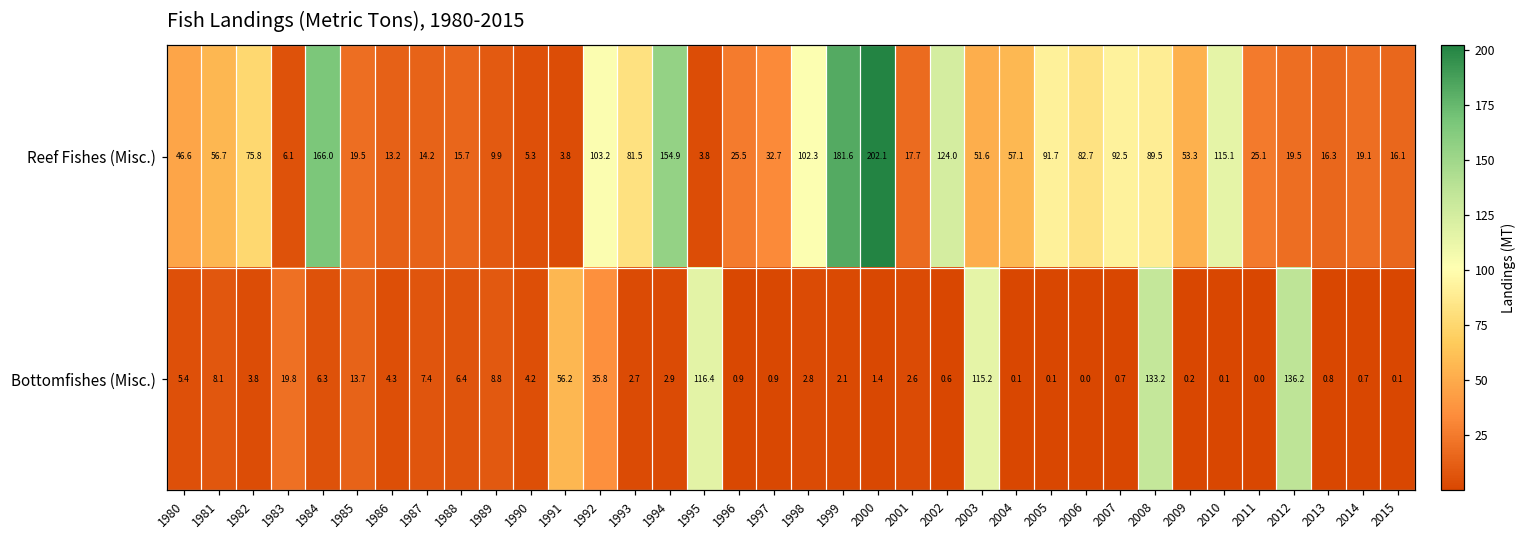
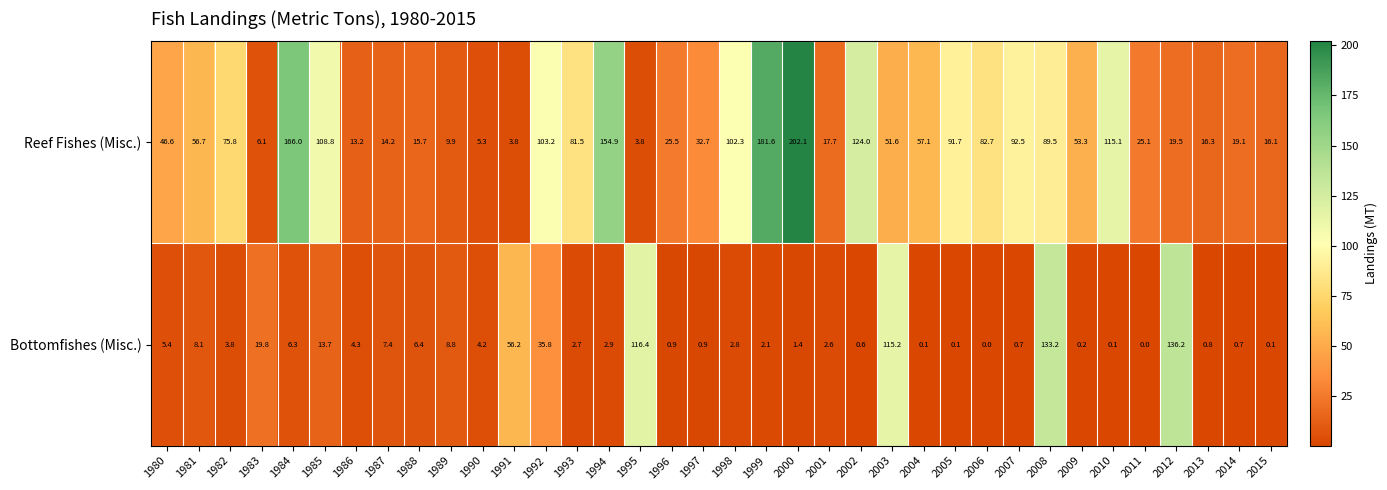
Reef Fishes (Misc.), 1985: 19.5 -> 108.8
